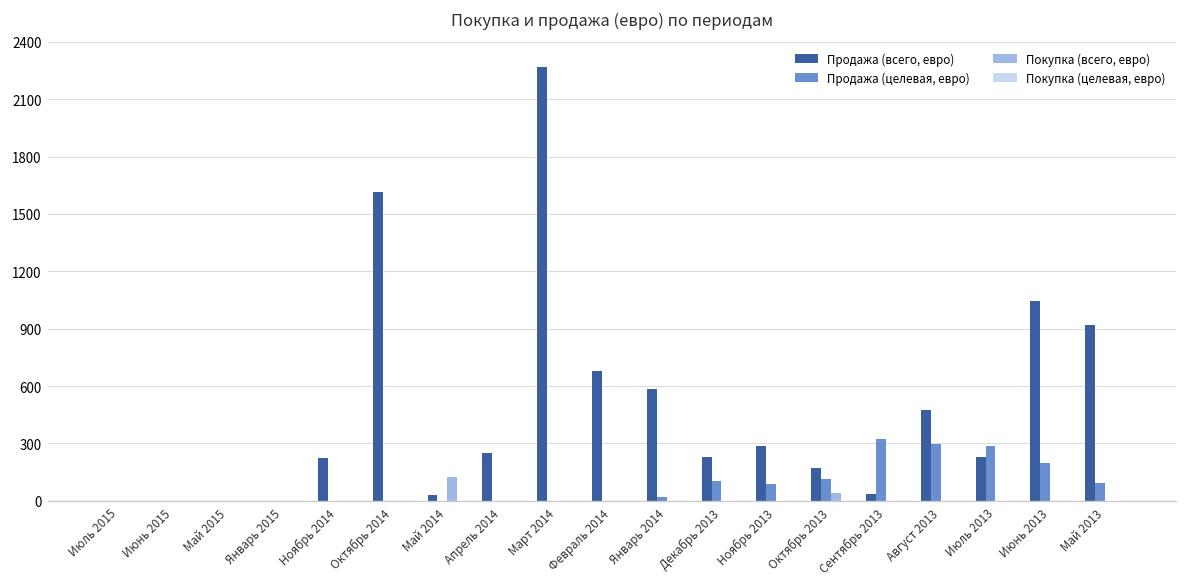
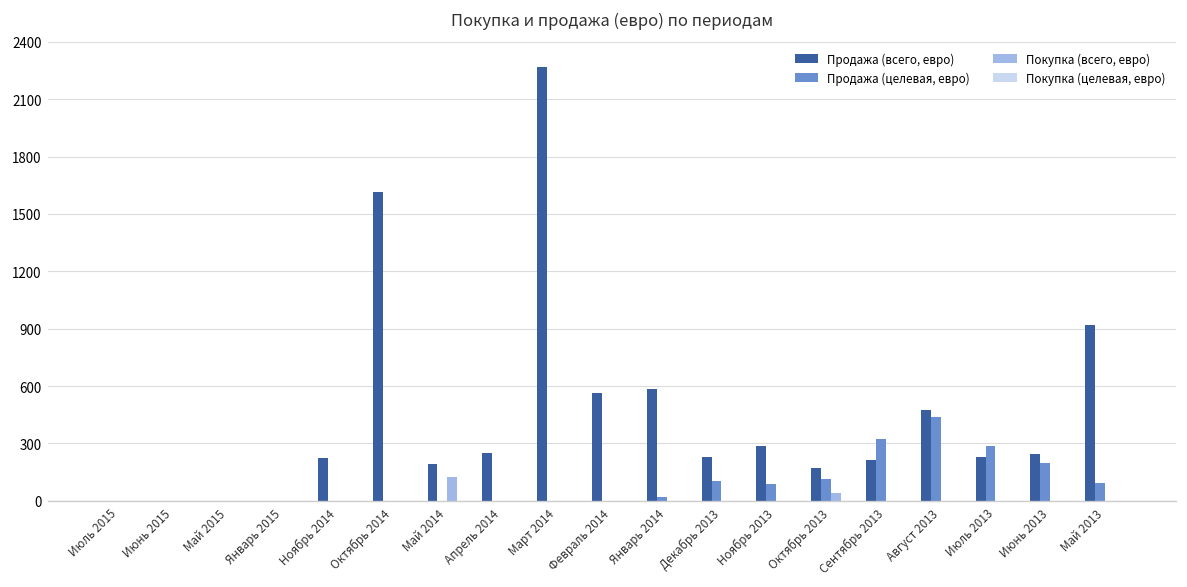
Продажа (всего, евро), Май 2014: 30 -> 190
Продажа (всего, евро), Февраль 2014: 680 -> 560
Продажа (всего, евро), Сентябрь 2013: 30 -> 210
Продажа (целевая, евро), Август 2013: 300 -> 440
Продажа (всего, евро), Июнь 2013: 1040 -> 250
